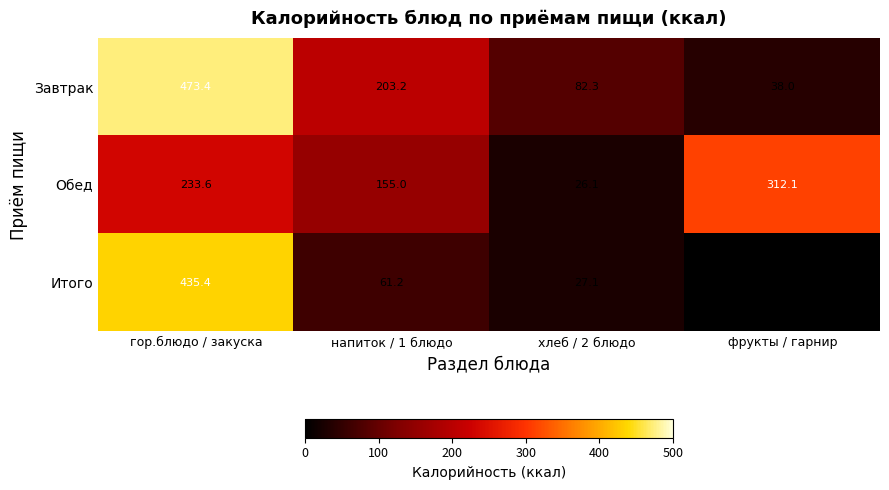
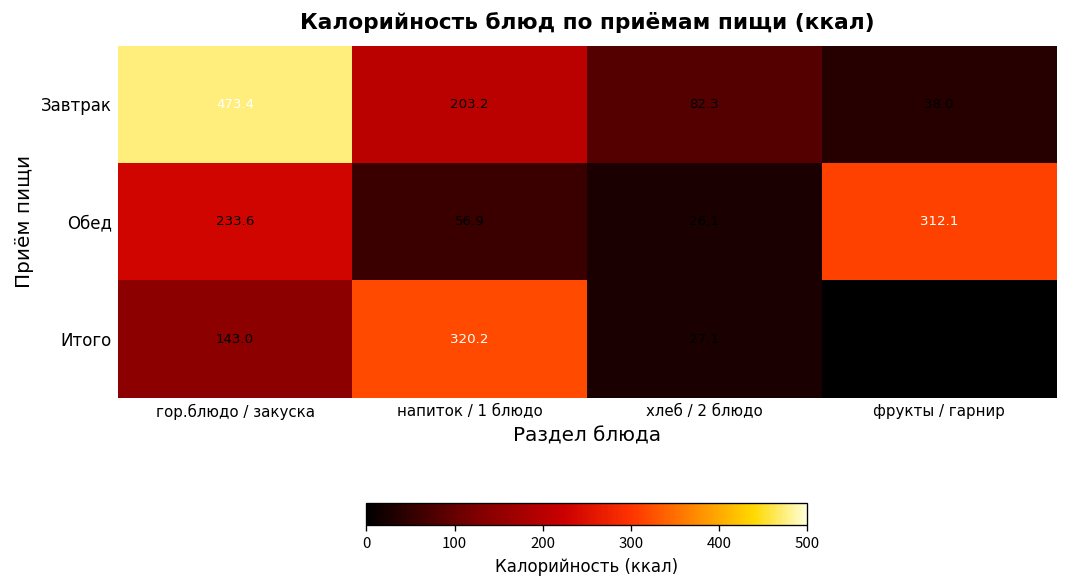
Обед, напиток / 1 блюдо: 155.0 -> 56.9
Итого, гор.блюдо / закуска: 435.4 -> 143.0
Итого, напиток / 1 блюдо: 61.2 -> 320.2
